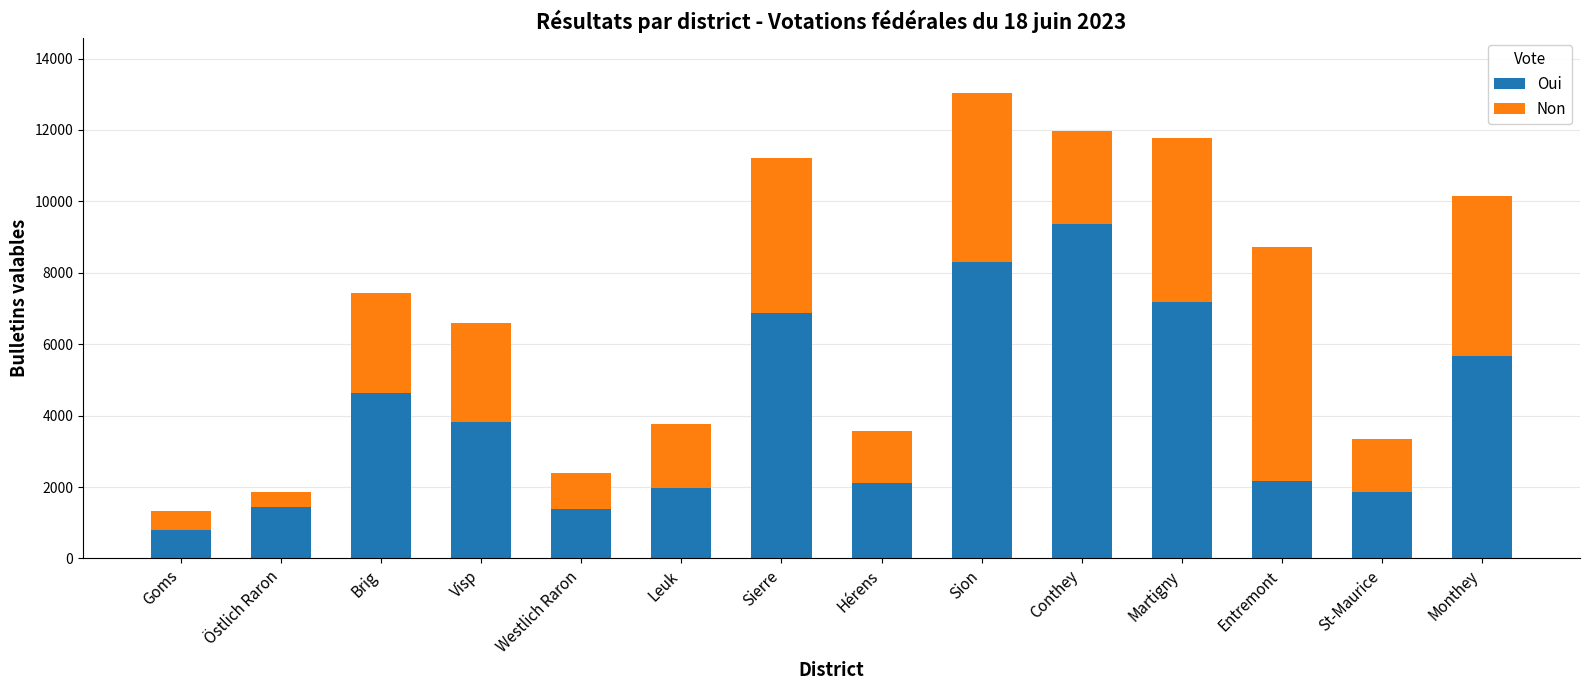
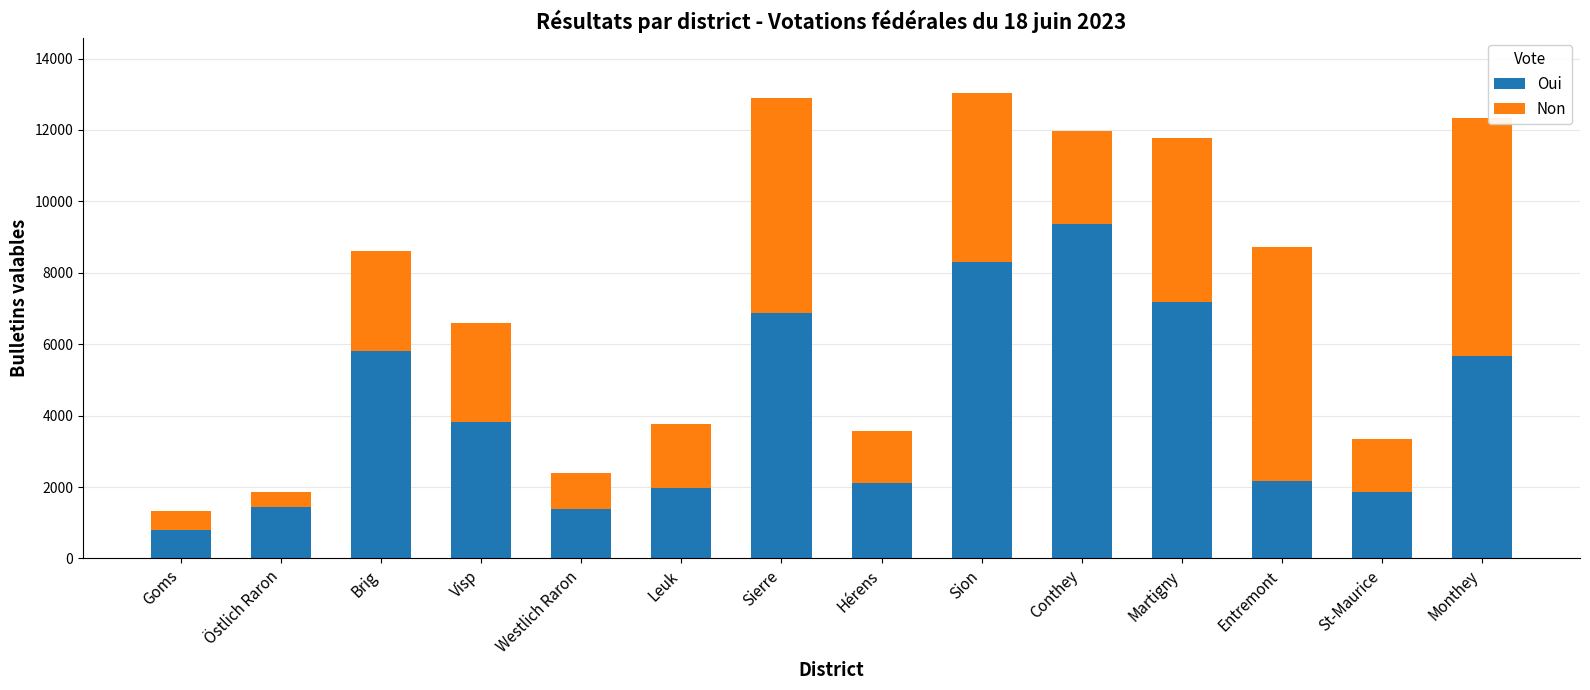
Oui, Brig: 4600 -> 5800
Non, Sierre: 4300 -> 6000
Non, Monthey: 4500 -> 6700
